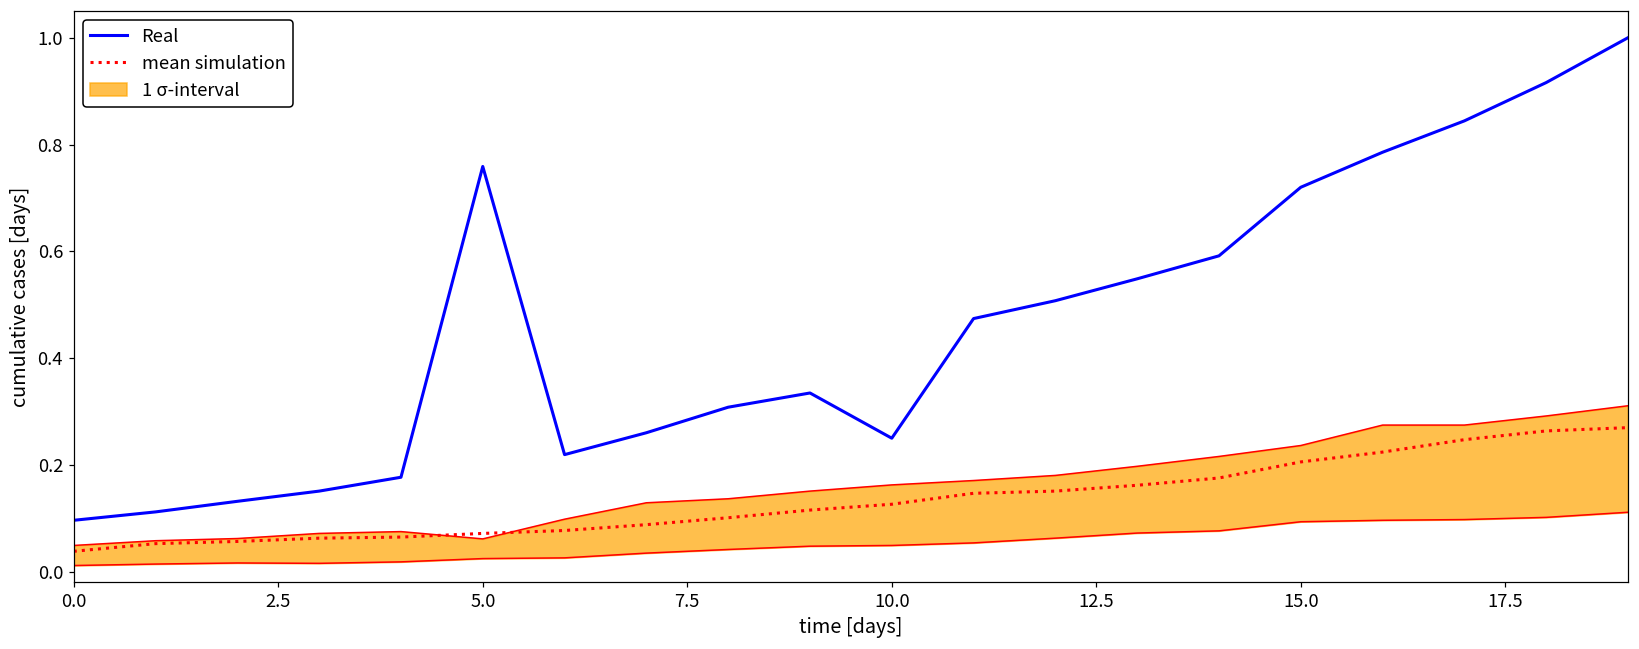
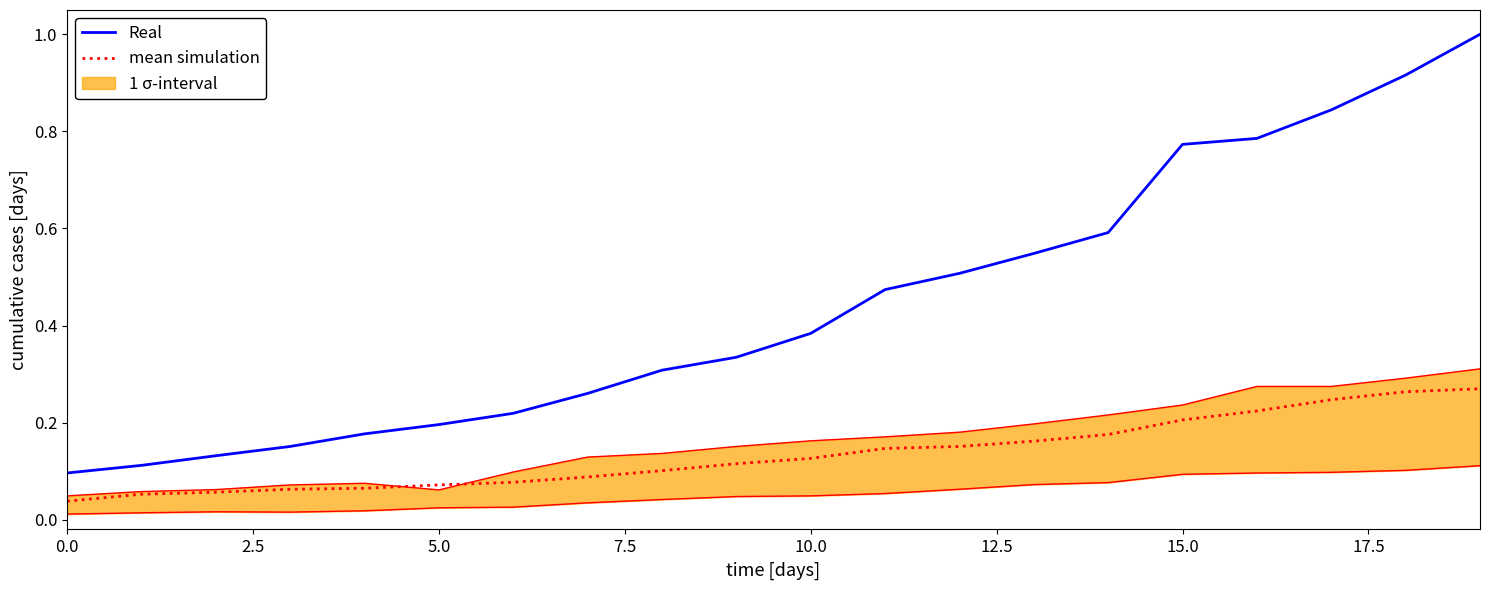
Real, 5.0: 0.76 -> 0.20
Real, 10.0: 0.25 -> 0.38
Real, 15.0: 0.72 -> 0.77
